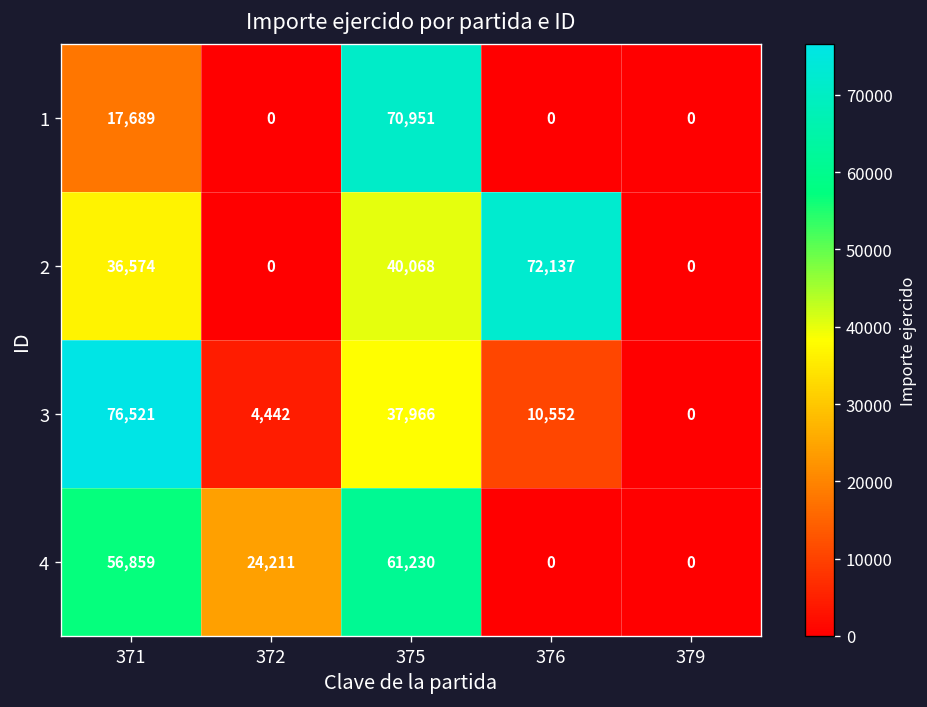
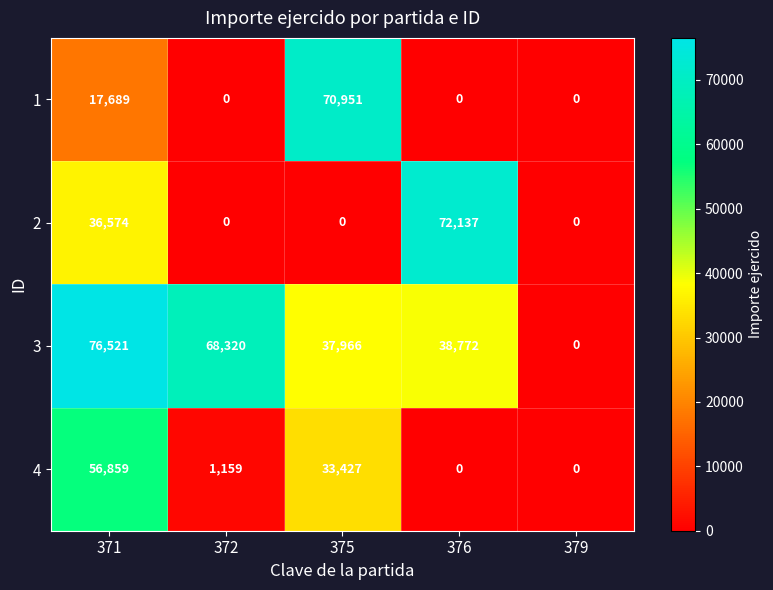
2, 375: 40,068 -> 0
3, 372: 4,442 -> 68,320
3, 376: 10,552 -> 38,772
4, 372: 24,211 -> 1,159
4, 375: 61,230 -> 33,427
